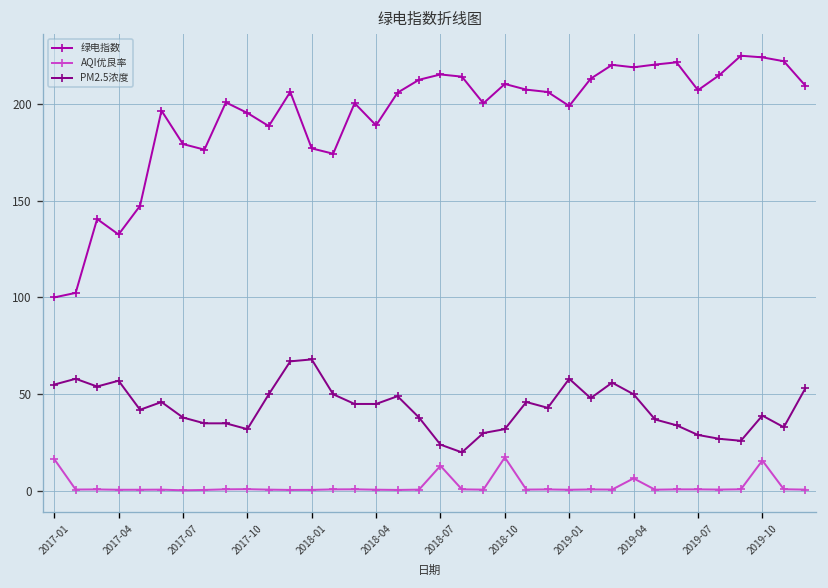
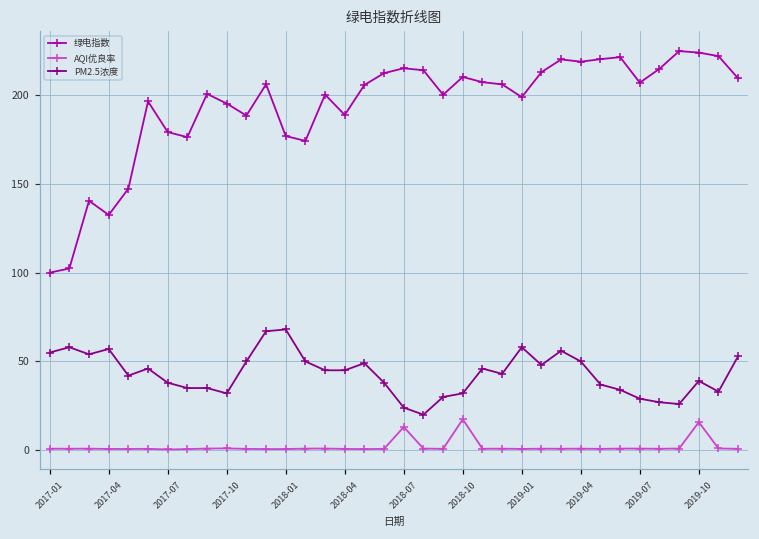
AQI优良率, 2017-01: 17 -> 1
AQI优良率, 2019-04: 7 -> 1
